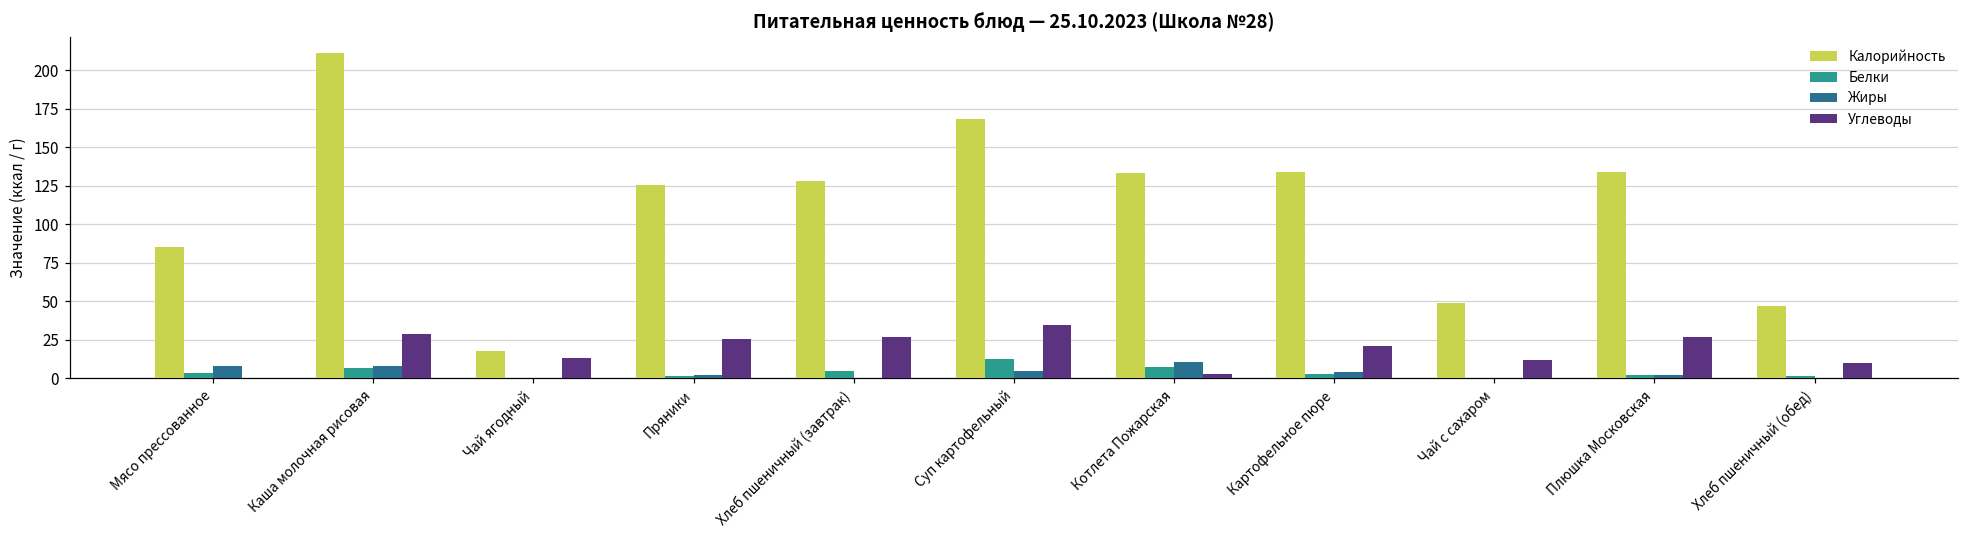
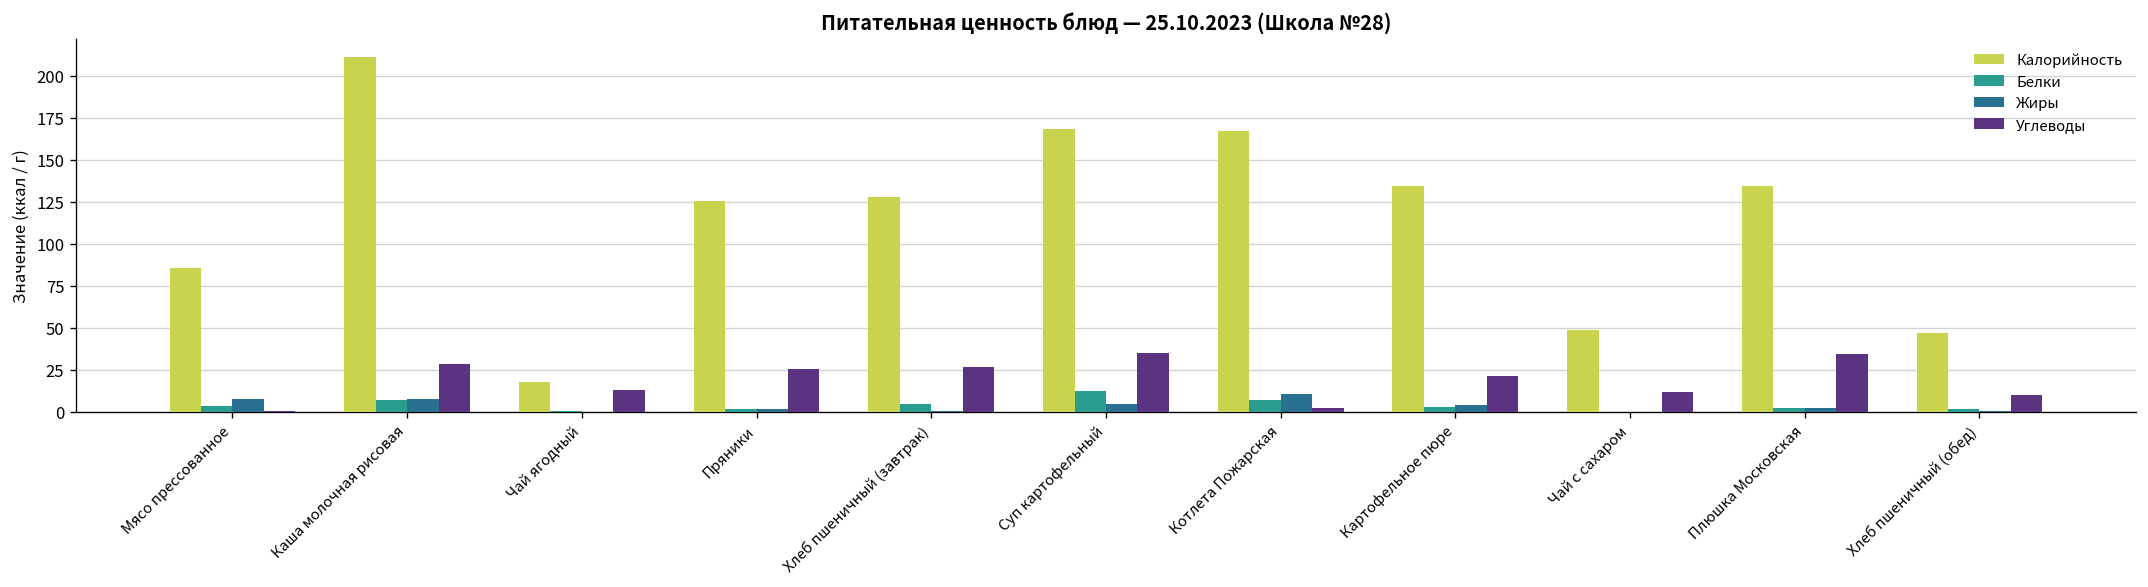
Калорийность, Котлета Пожарская: 133 -> 167
Углеводы, Плюшка Московская: 27 -> 35
